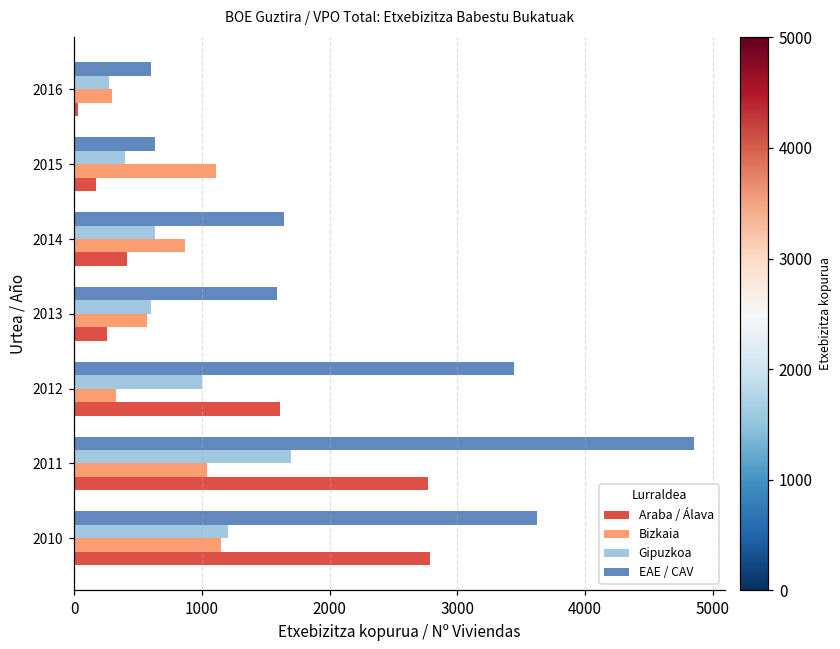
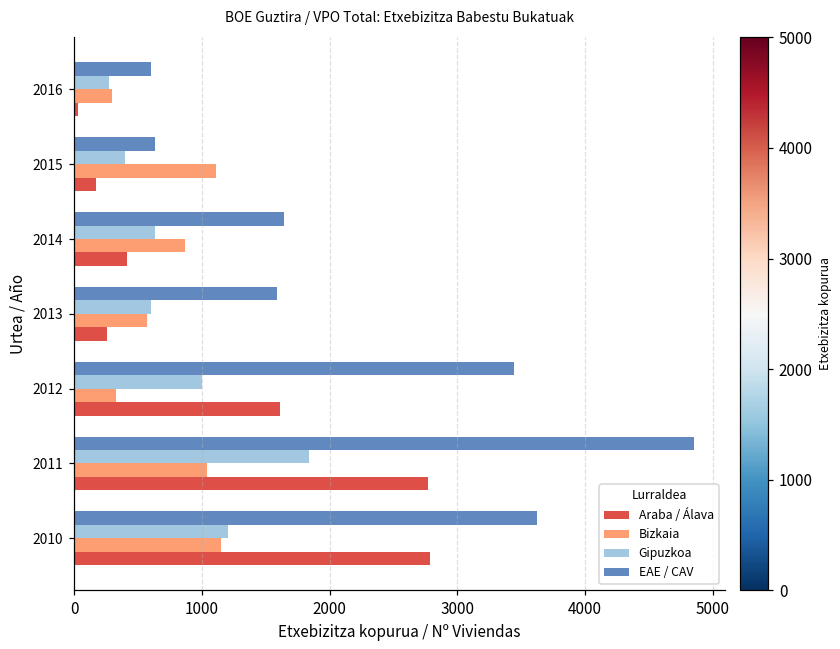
Gipuzkoa, 2011: 1700 -> 1840
